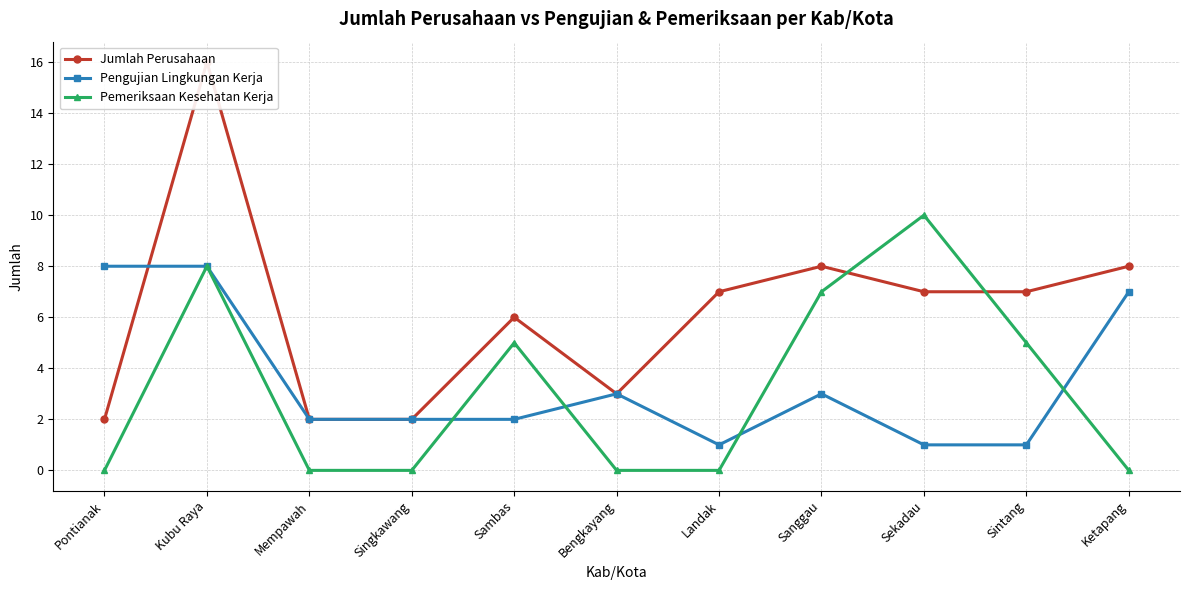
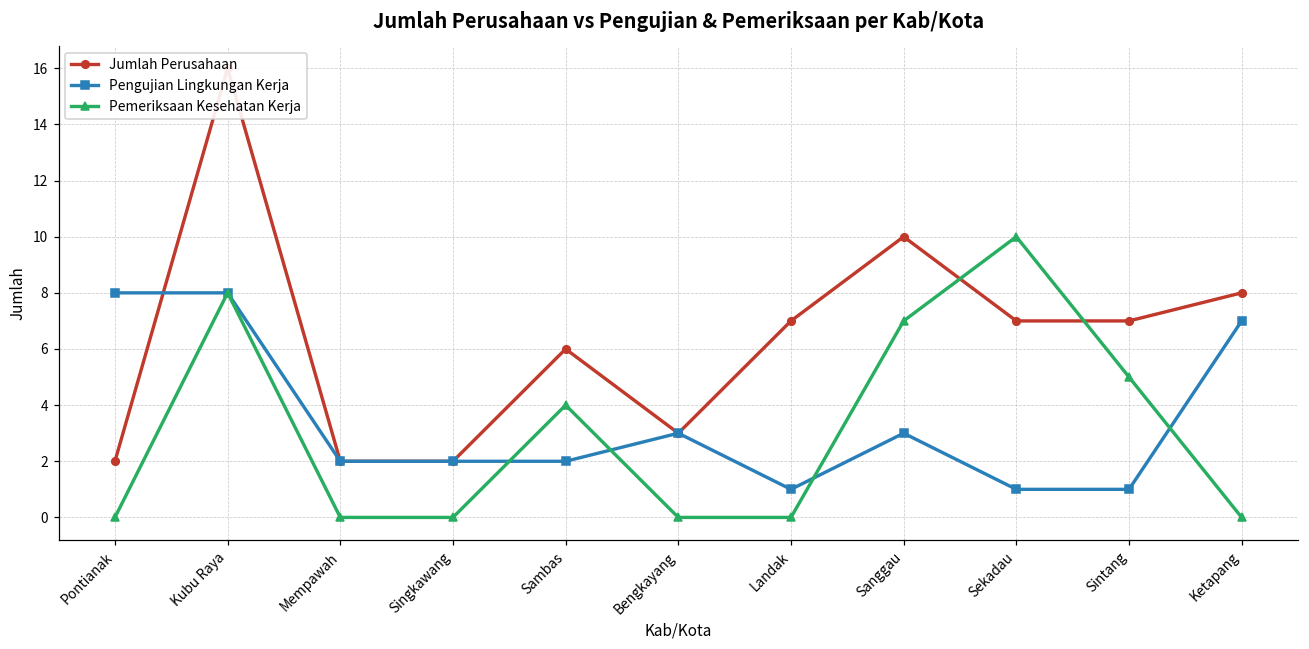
Pemeriksaan Kesehatan Kerja, Sambas: 5 -> 4
Jumlah Perusahaan, Sanggau: 8 -> 10
